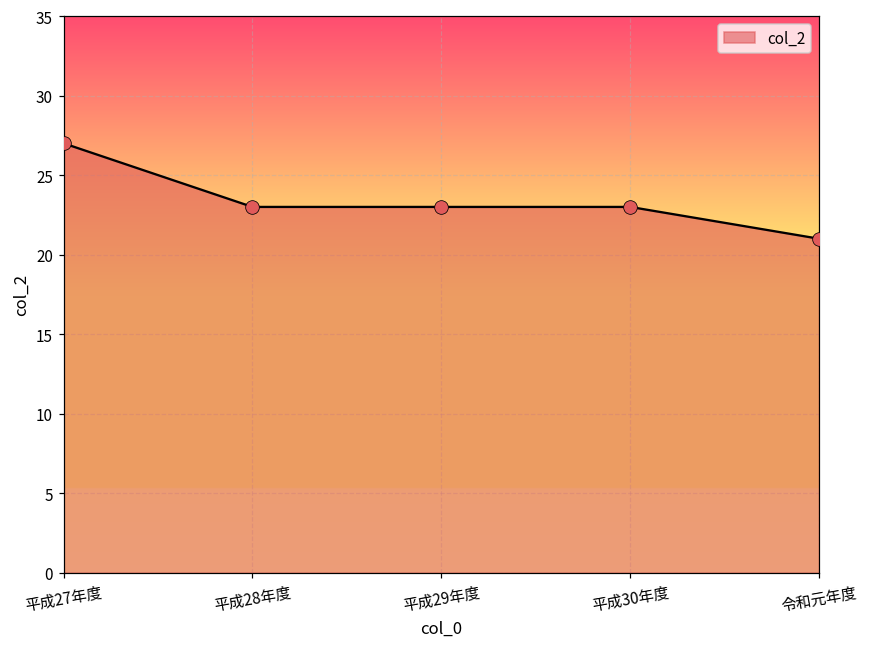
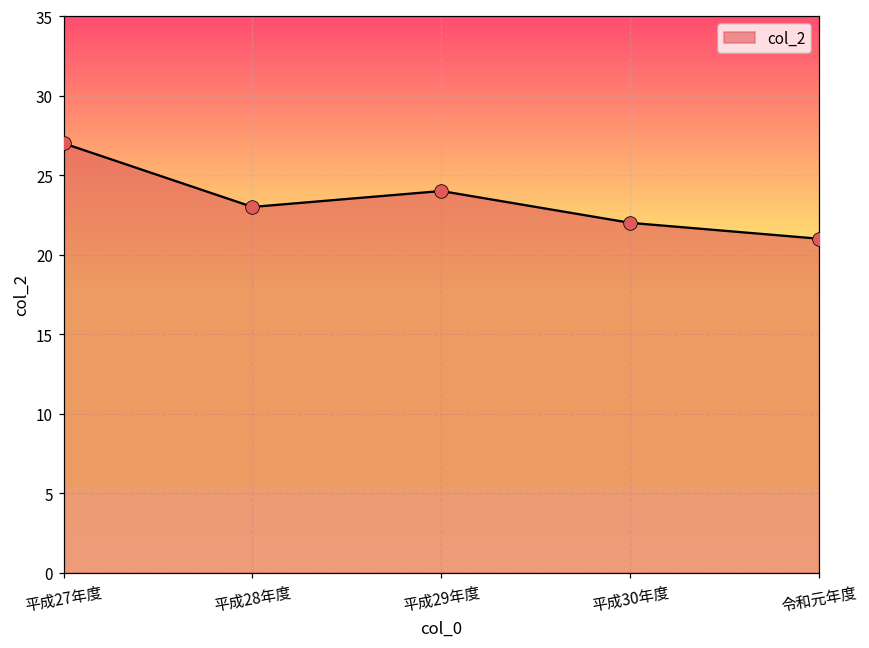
平成29年度: 23 -> 24
平成30年度: 23 -> 22
